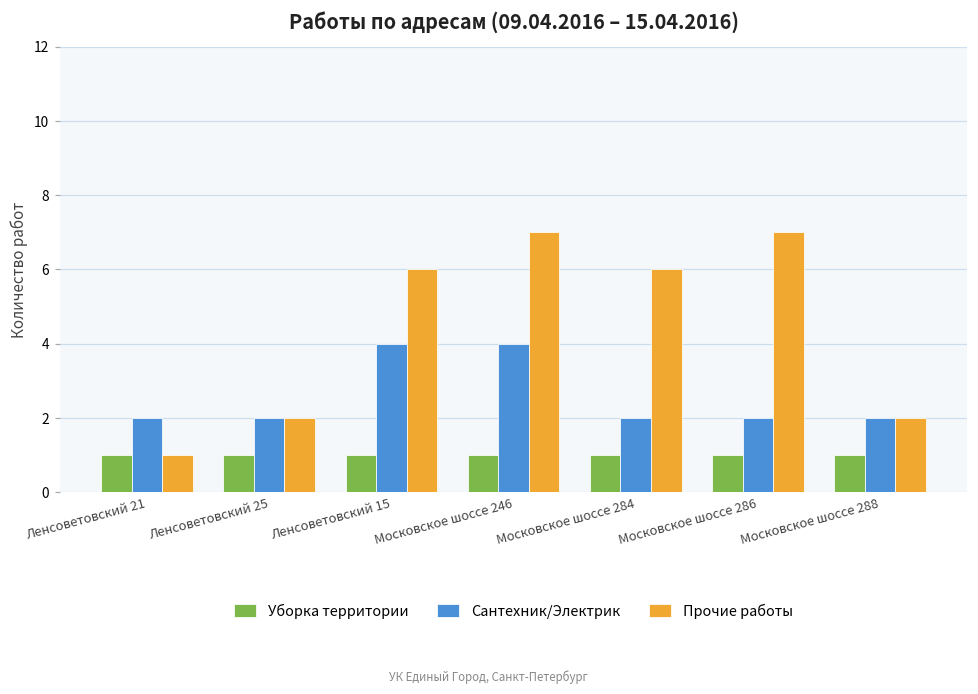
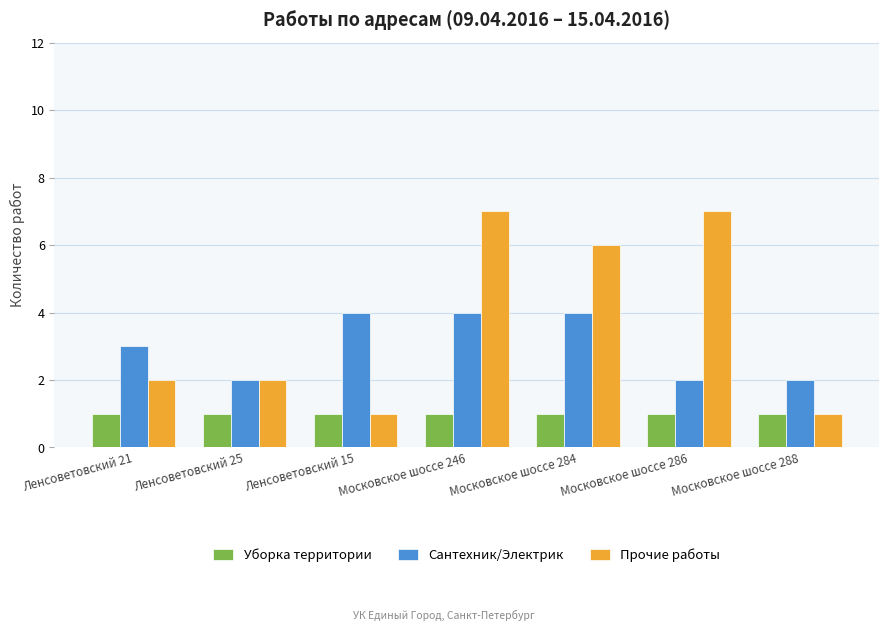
Сантехник/Электрик, Ленсоветовский 21: 2 -> 3
Прочие работы, Ленсоветовский 21: 1 -> 2
Прочие работы, Ленсоветовский 15: 6 -> 1
Сантехник/Электрик, Московское шоссе 284: 2 -> 4
Прочие работы, Московское шоссе 288: 2 -> 1
